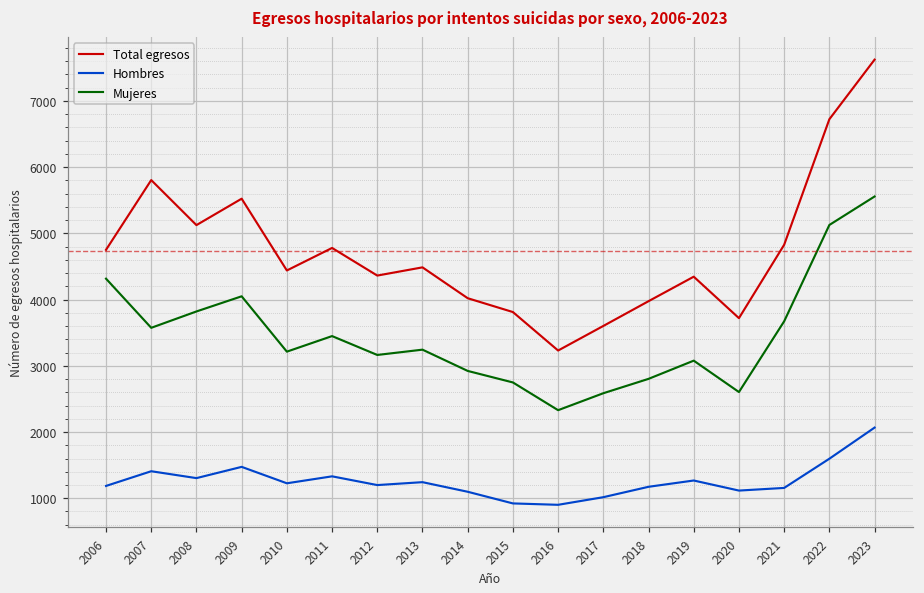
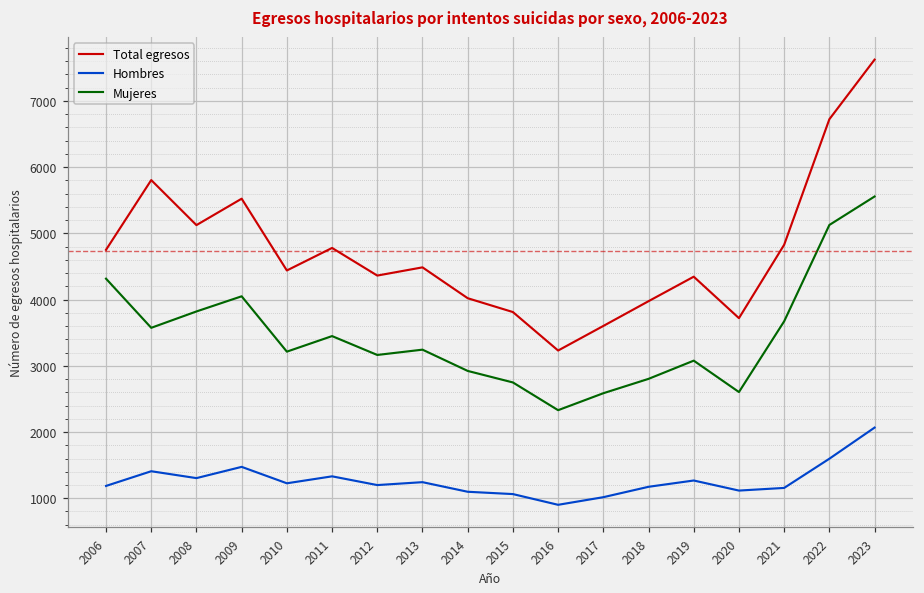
Hombres, 2015: 900 -> 1100
